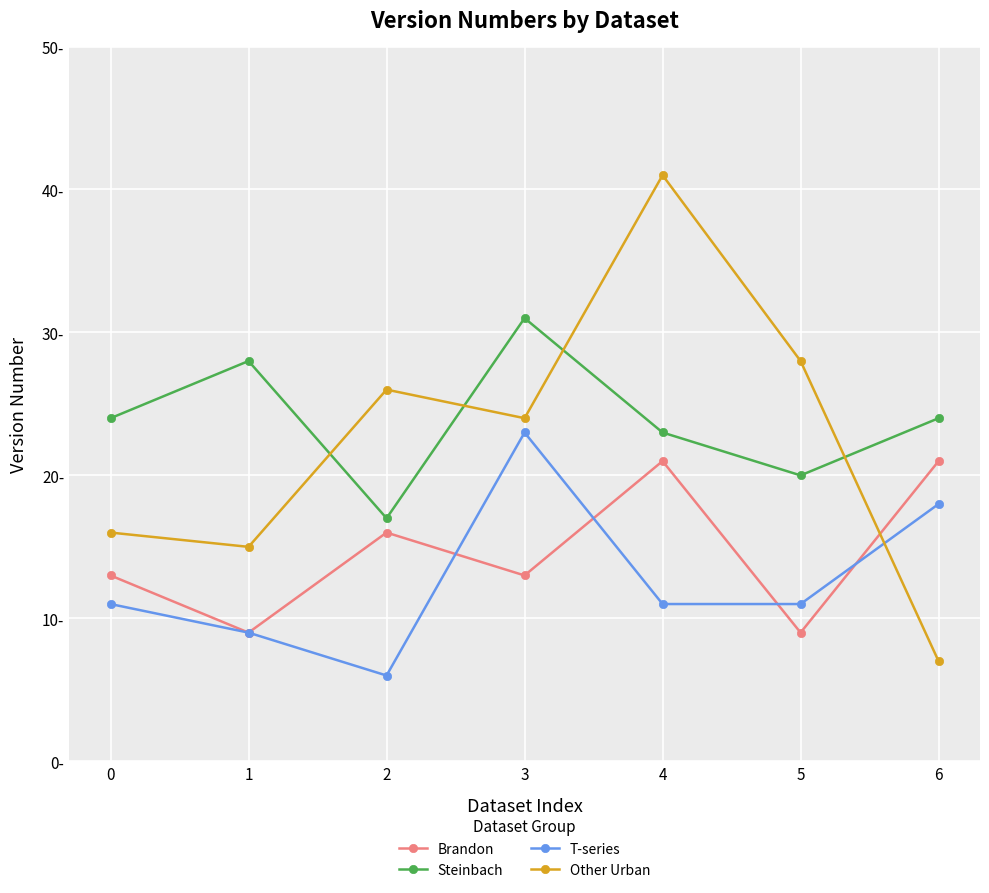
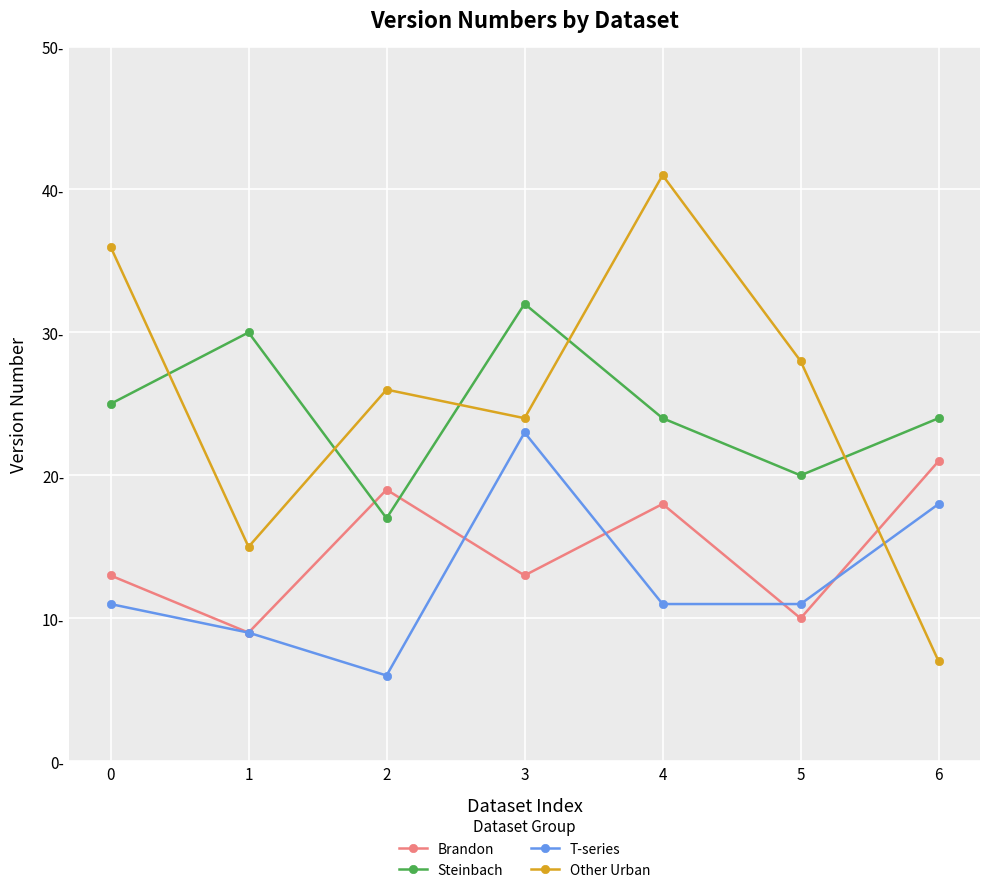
Steinbach, 0: 24- -> 25-
Other Urban, 0: 16- -> 36-
Steinbach, 1: 28- -> 30-
Brandon, 2: 16- -> 19-
Steinbach, 3: 31- -> 32-
Brandon, 4: 21- -> 18-
Steinbach, 4: 23- -> 24-
Brandon, 5: 9- -> 10-
